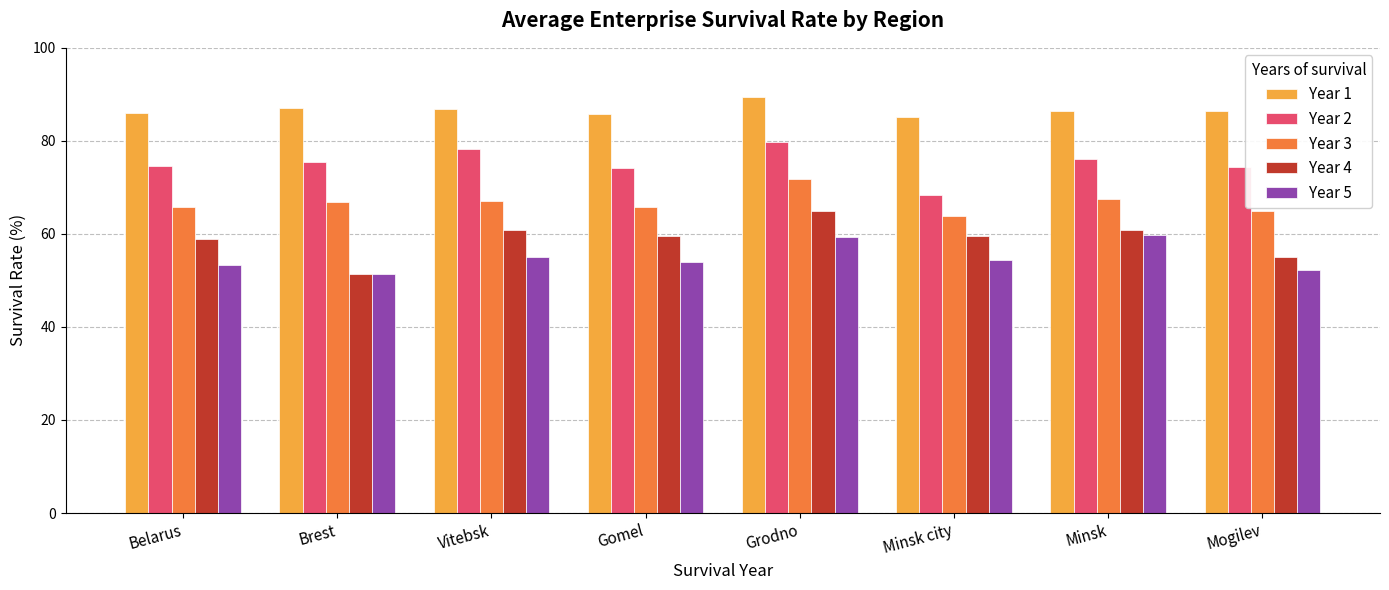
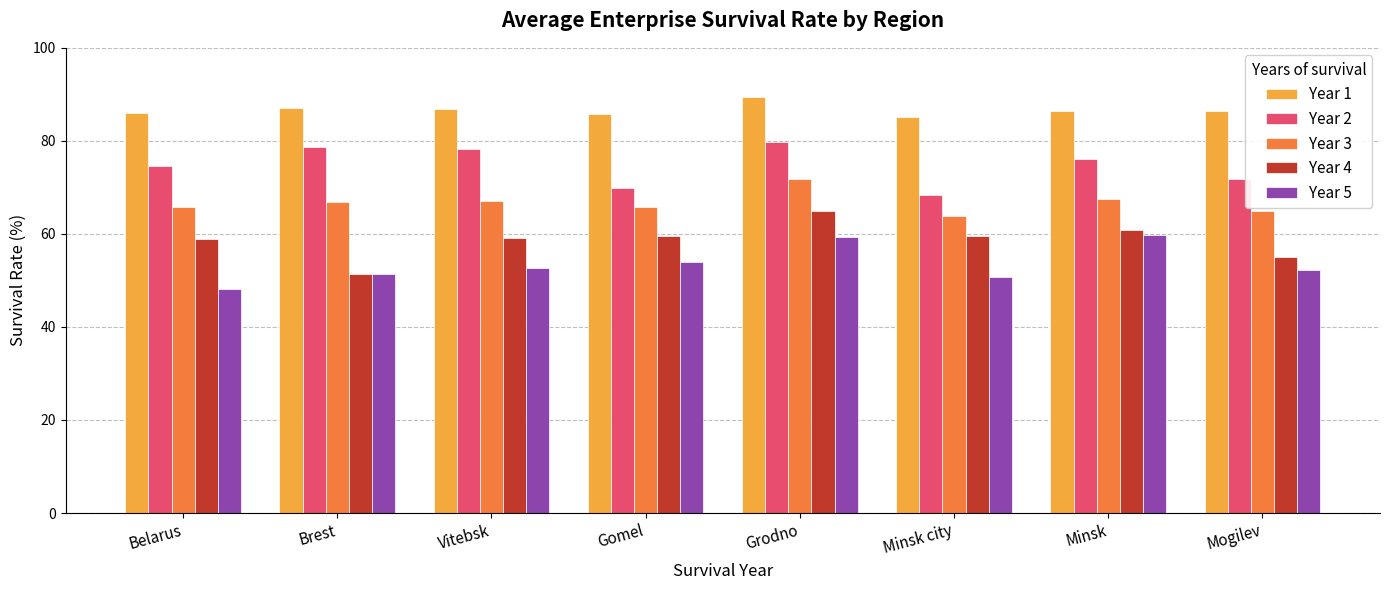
Year 5, Belarus: 53 -> 48
Year 2, Brest: 75 -> 79
Year 4, Vitebsk: 61 -> 59
Year 5, Vitebsk: 55 -> 53
Year 2, Gomel: 74 -> 70
Year 5, Minsk city: 54 -> 51
Year 2, Mogilev: 74 -> 72
